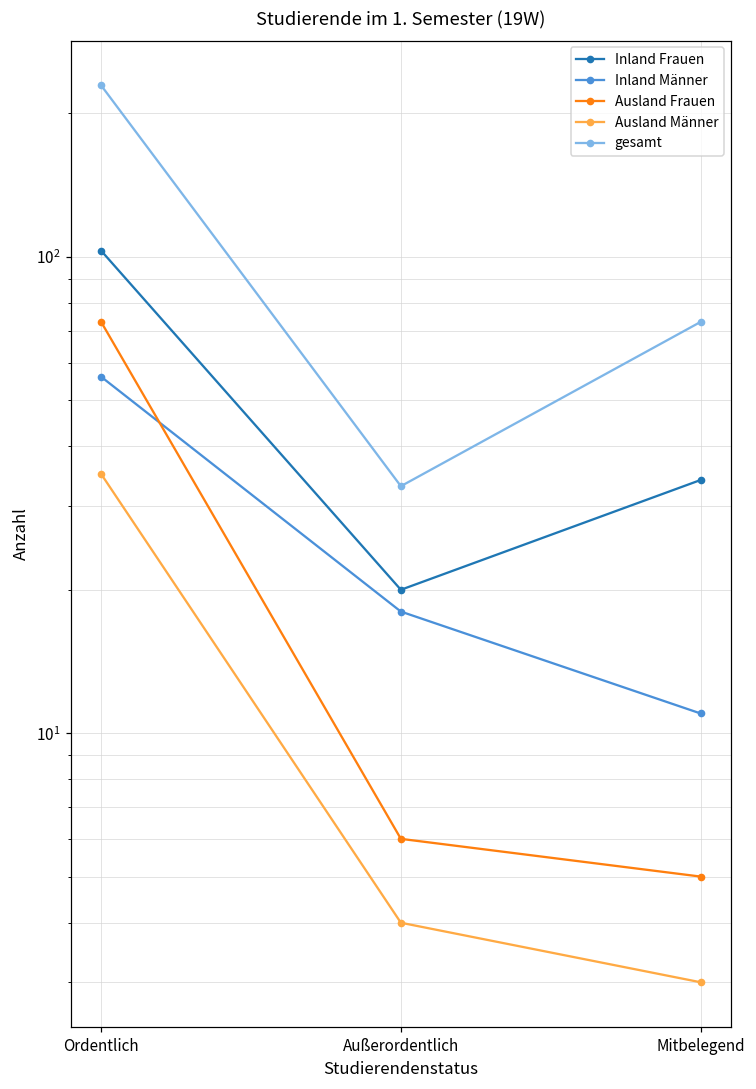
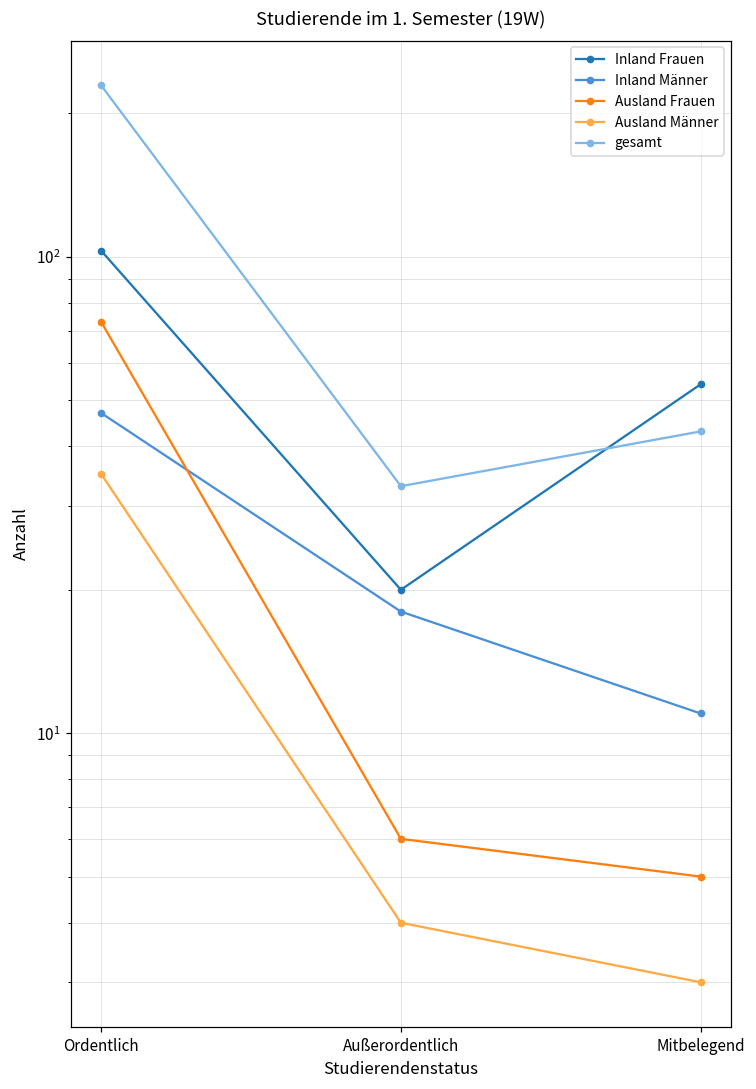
Inland Männer, Ordentlich: 56 -> 47
Inland Frauen, Mitbelegend: 34 -> 54
gesamt, Mitbelegend: 73 -> 43
